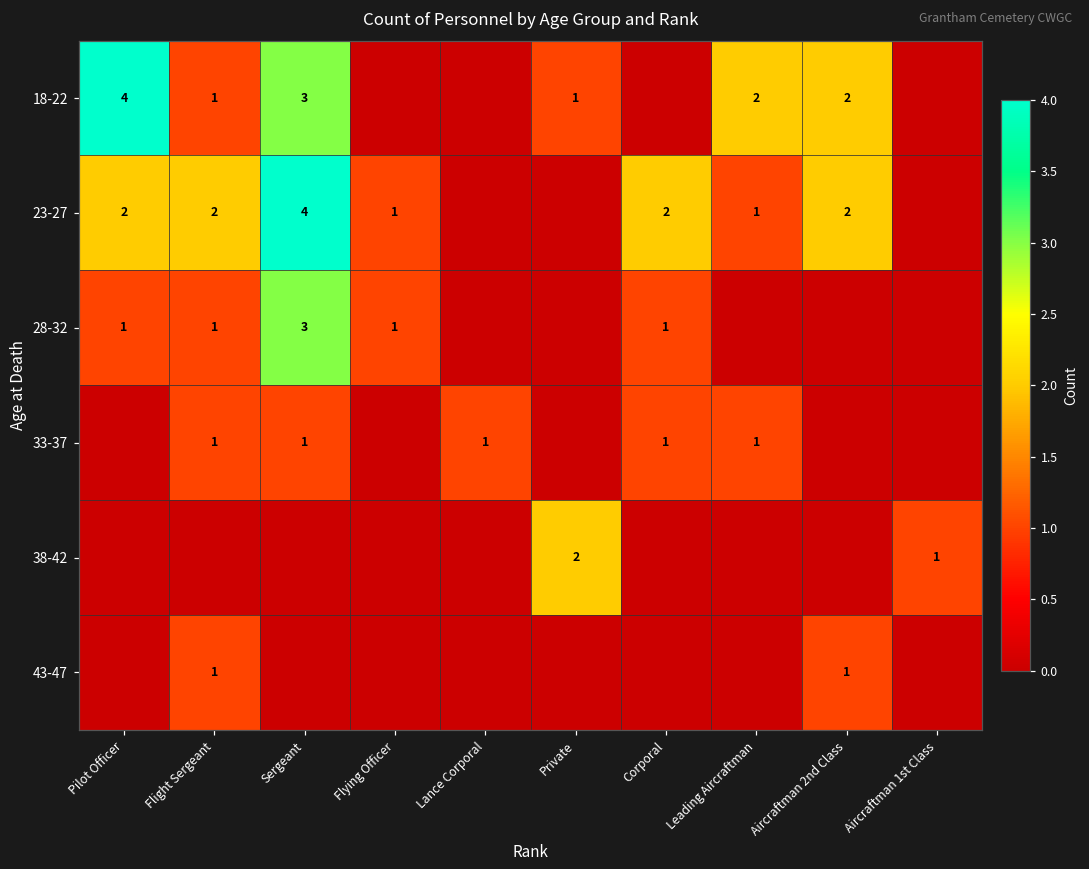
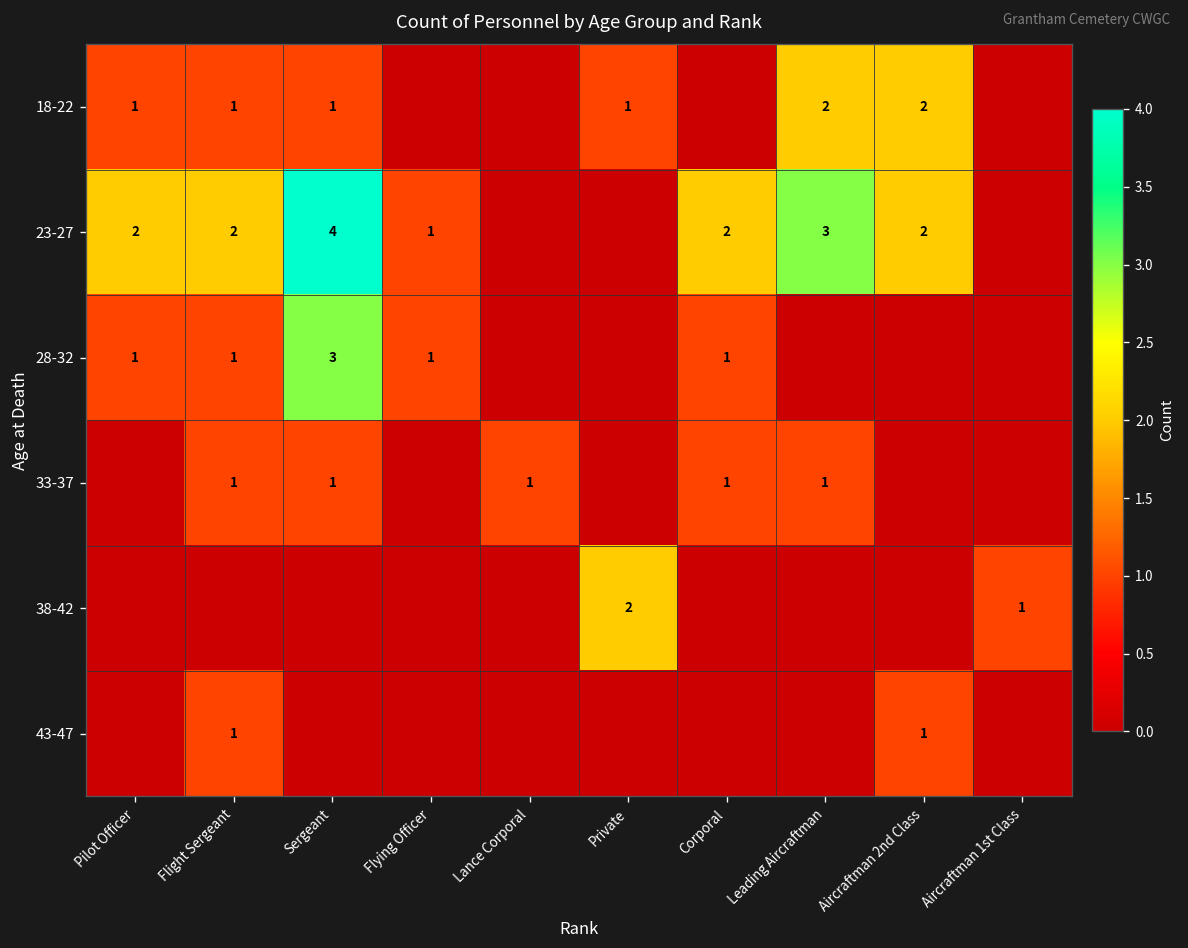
18-22, Pilot Officer: 4 -> 1
18-22, Sergeant: 3 -> 1
23-27, Leading Aircraftman: 1 -> 3
